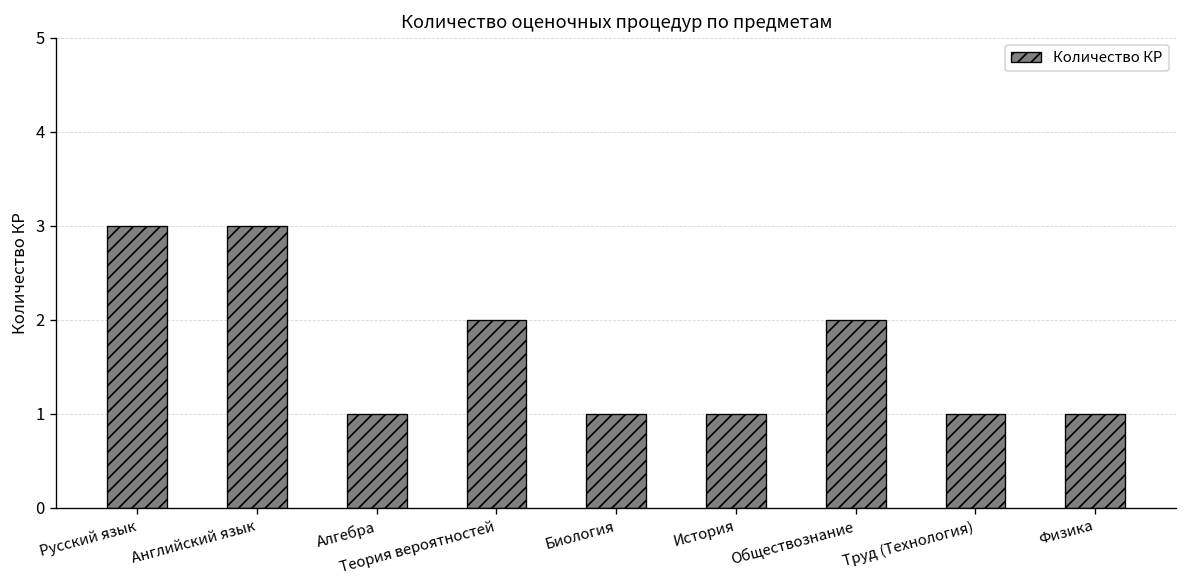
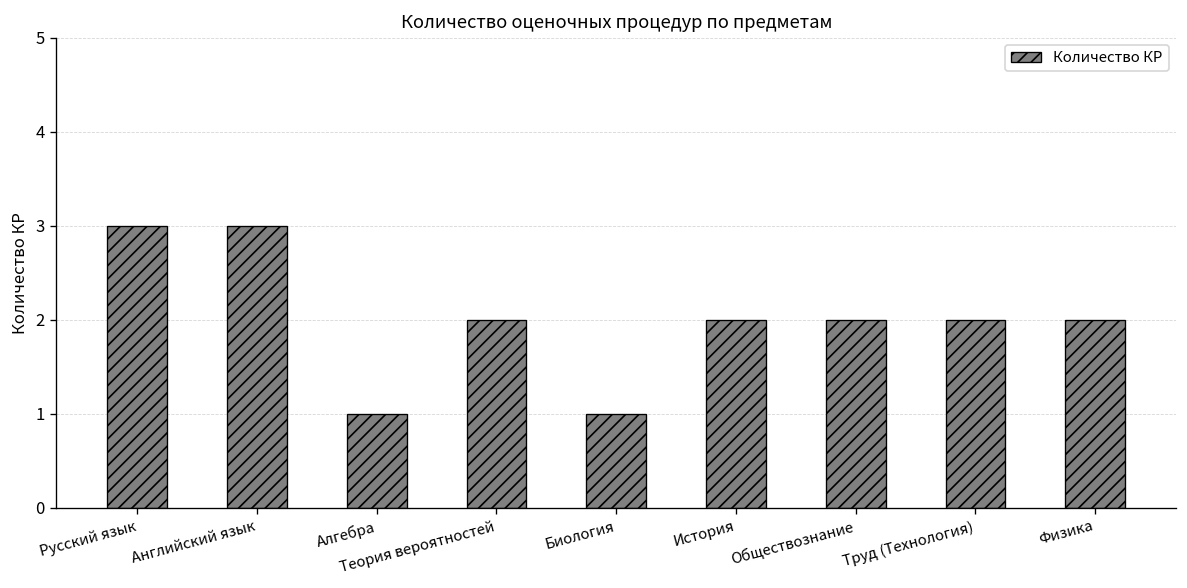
История: 1 -> 2
Труд (Технология): 1 -> 2
Физика: 1 -> 2
